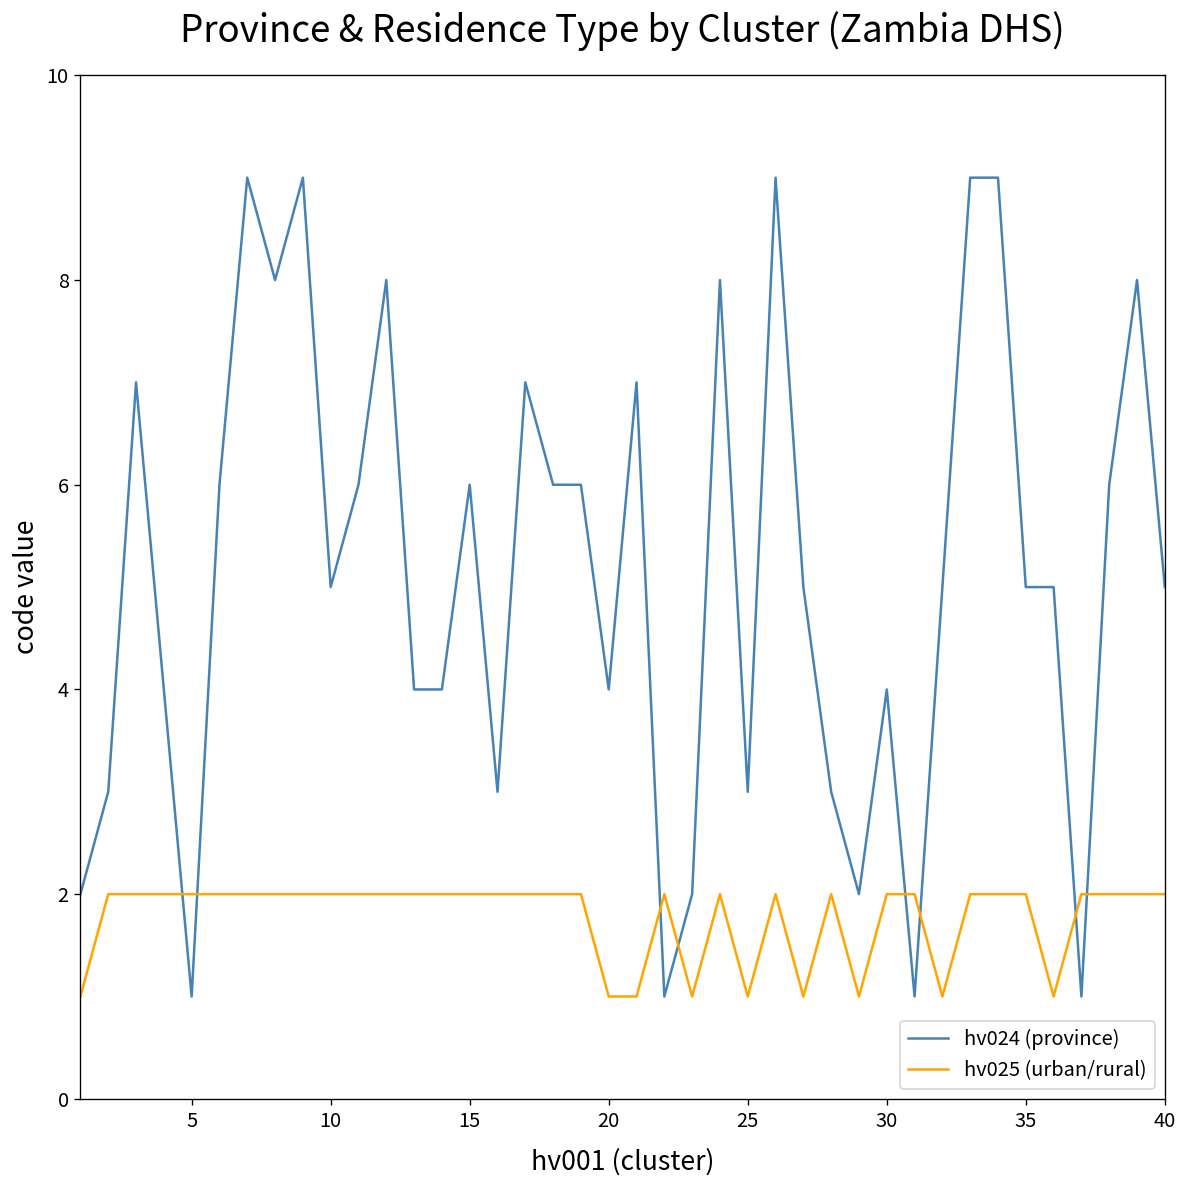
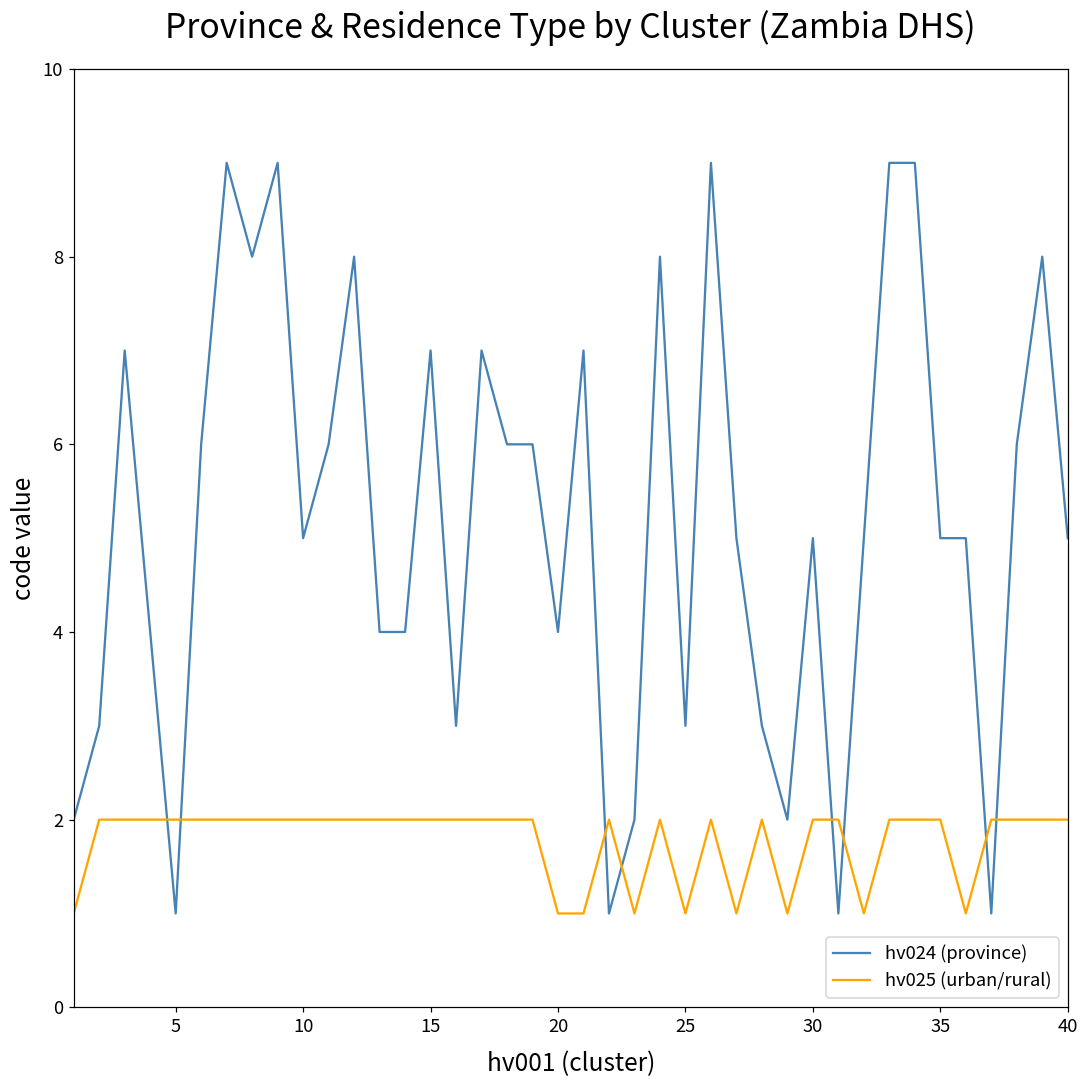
hv024 (province), 15: 6 -> 7
hv024 (province), 30: 4 -> 5
